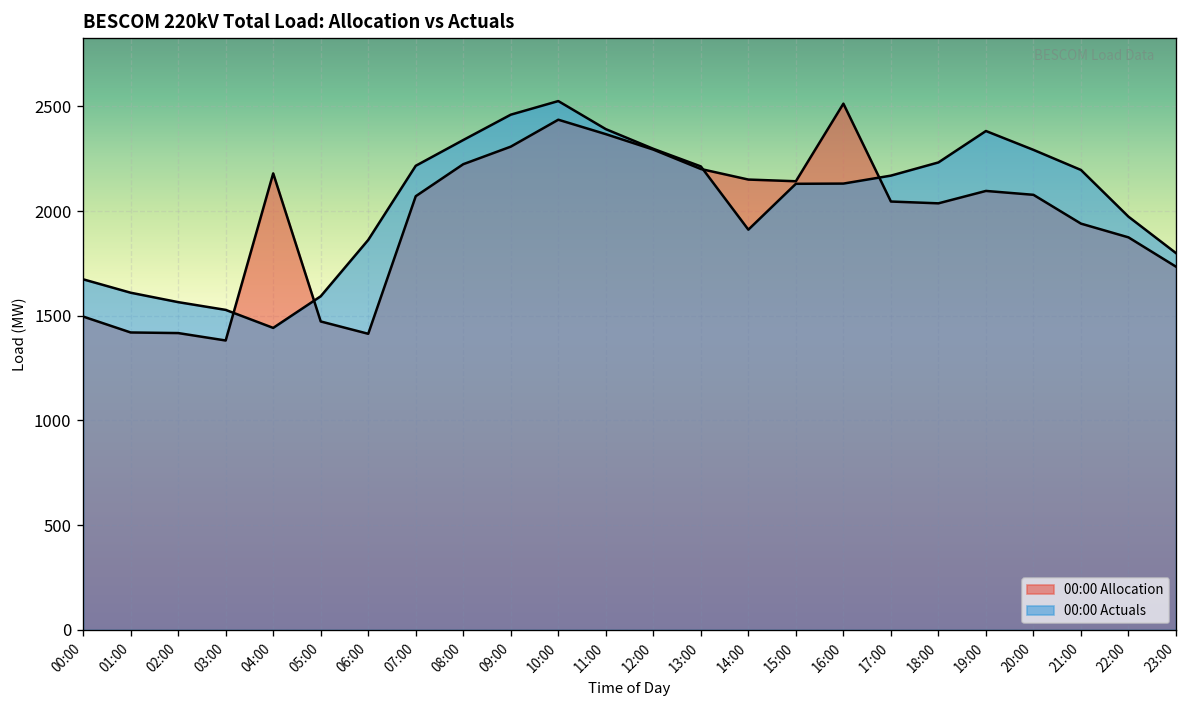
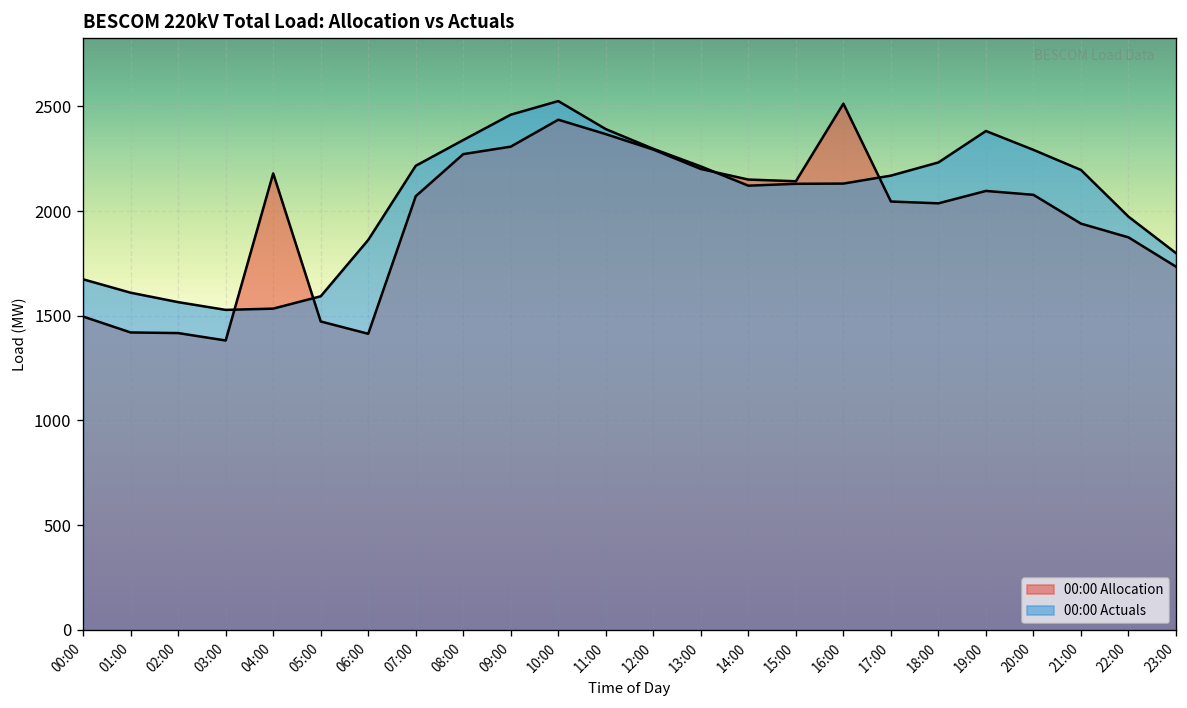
00:00 Actuals, 04:00: 1440 -> 1530
00:00 Allocation, 08:00: 2220 -> 2270
00:00 Actuals, 14:00: 1910 -> 2120
